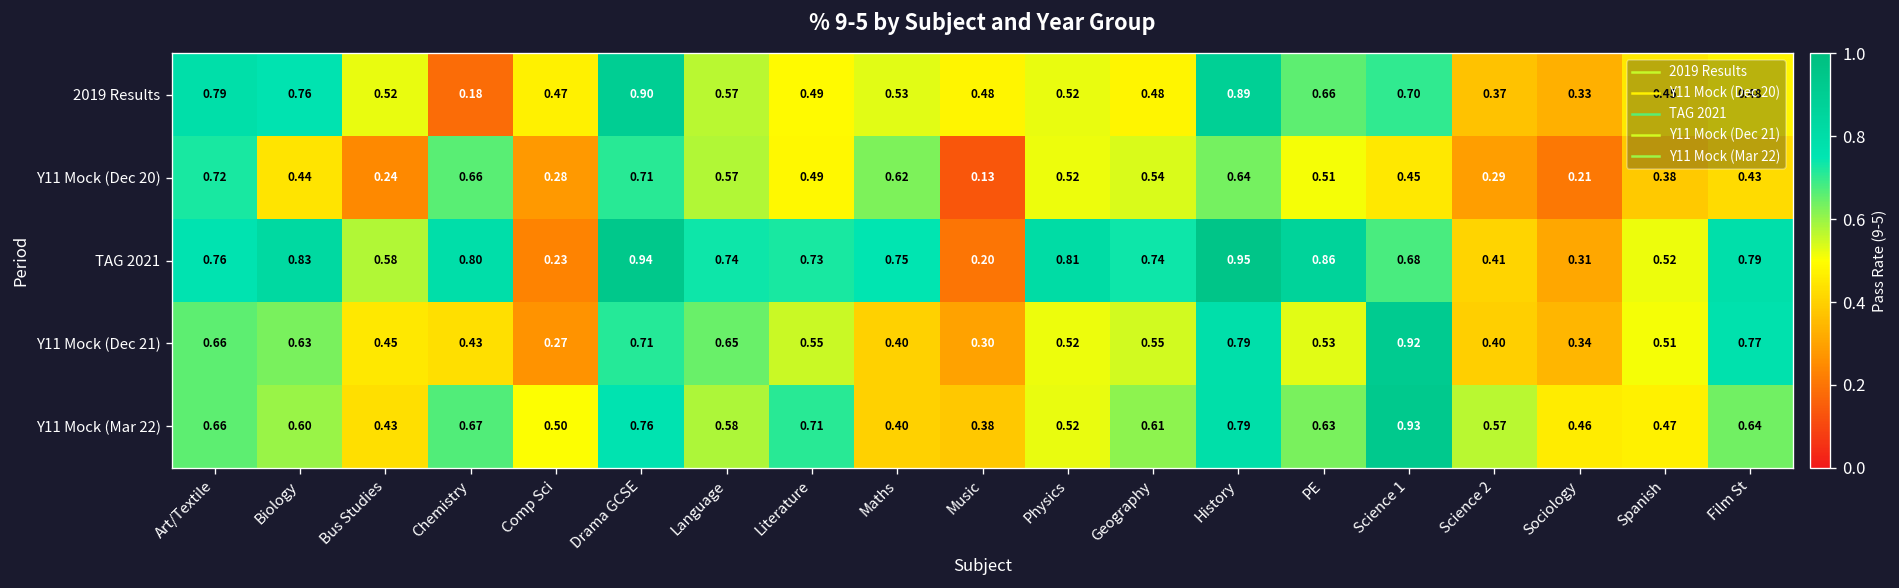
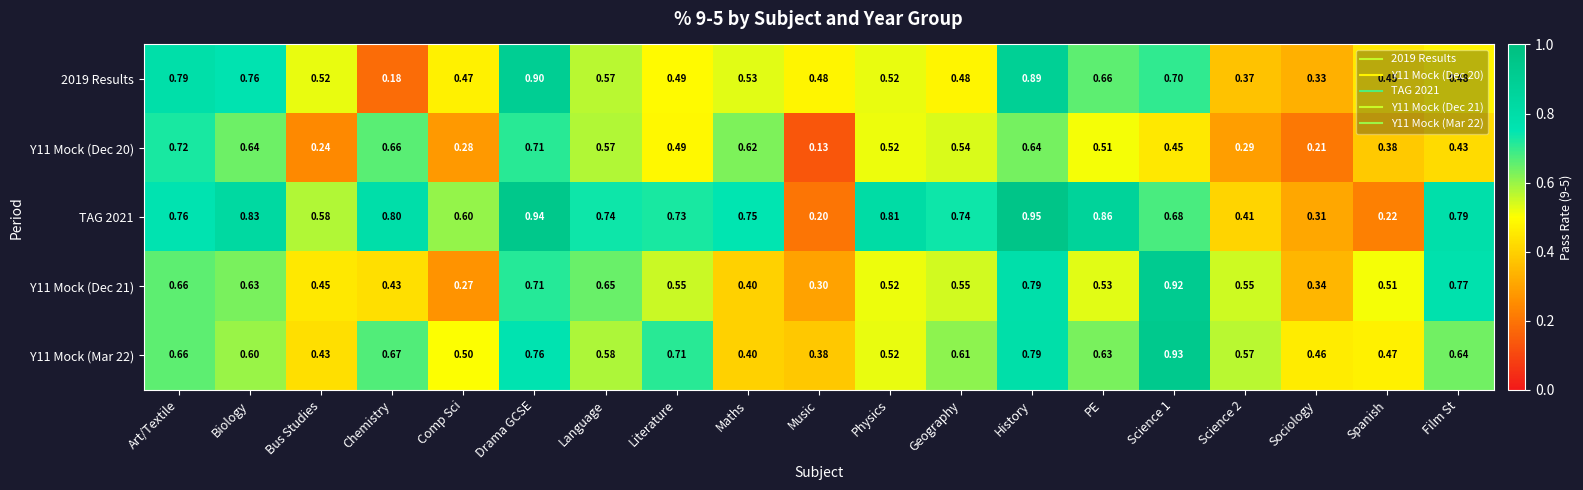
Y11 Mock (Dec 20), Biology: 0.44 -> 0.64
TAG 2021, Comp Sci: 0.23 -> 0.60
TAG 2021, Spanish: 0.52 -> 0.22
Y11 Mock (Dec 21), Science 2: 0.40 -> 0.55
